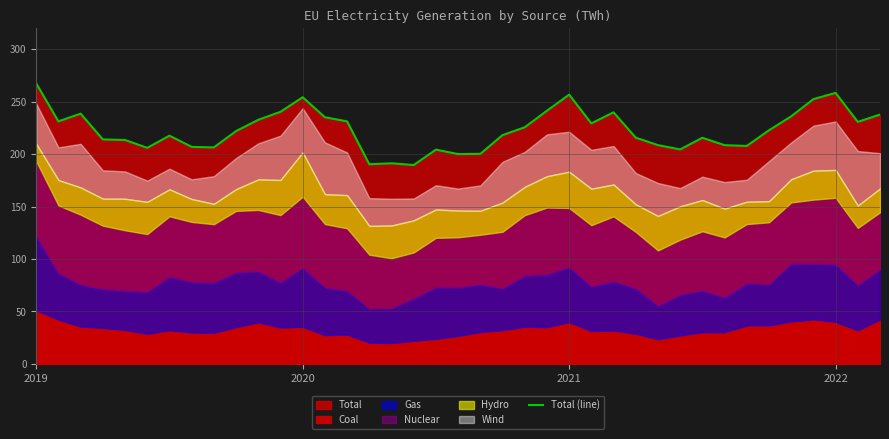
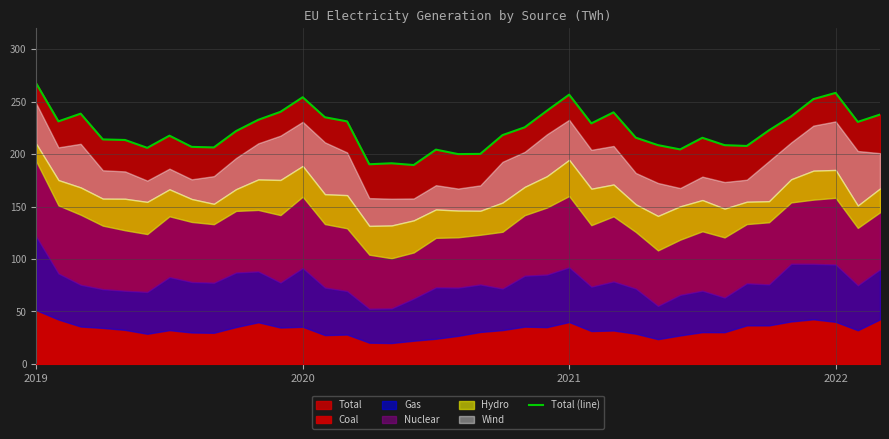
Hydro, 2020: 42 -> 29
Nuclear, 2021: 57 -> 68
